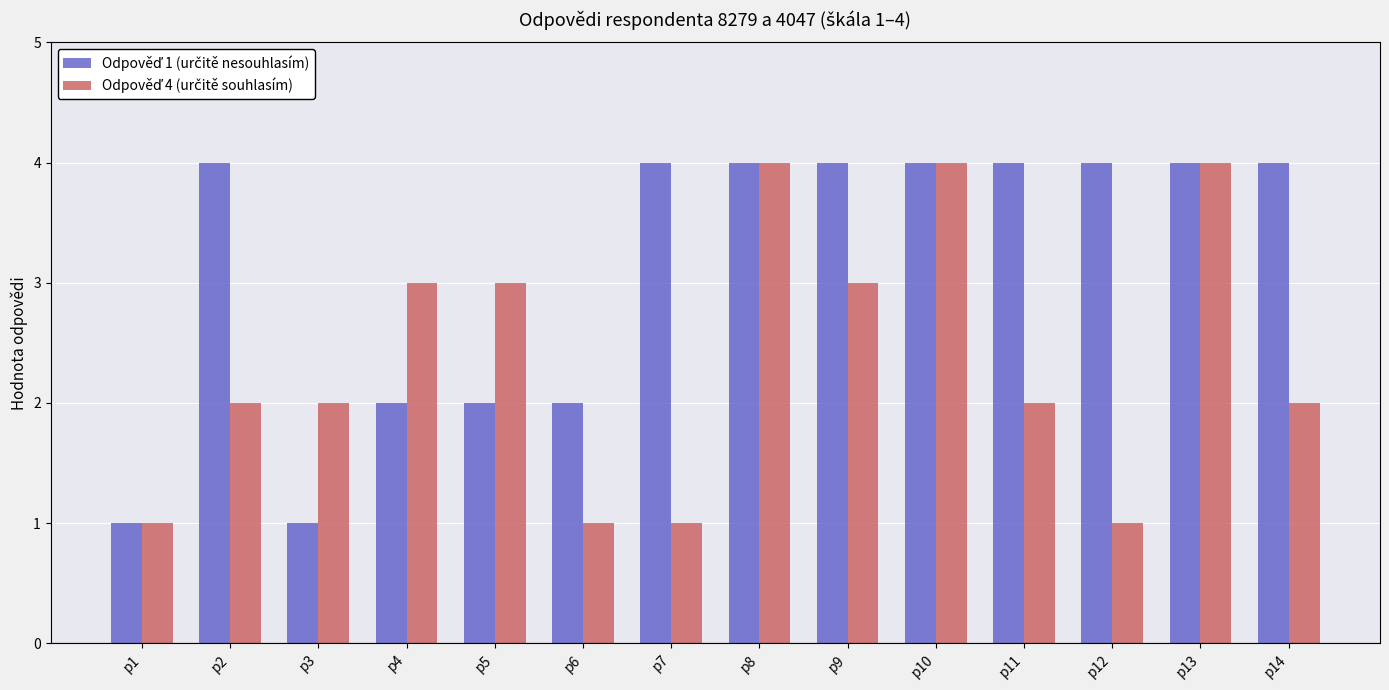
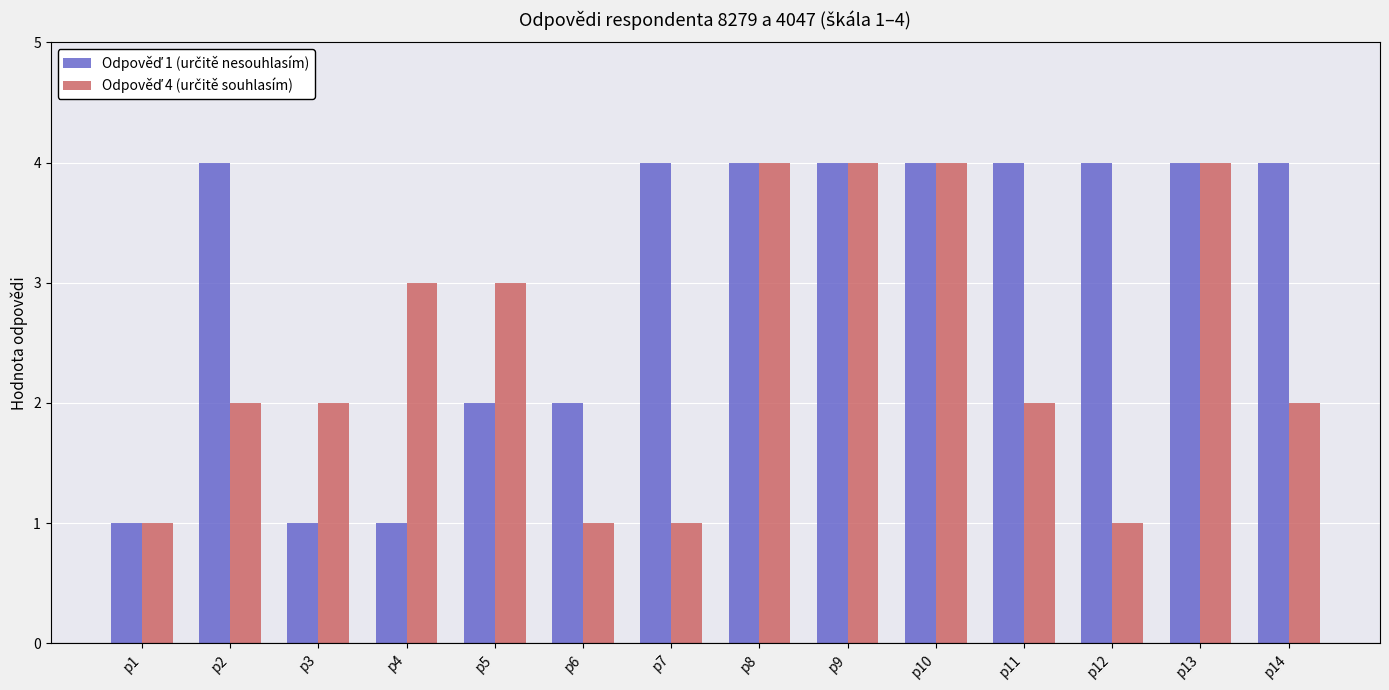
Odpověď 1 (určitě nesouhlasím), p4: 2 -> 1
Odpověď 4 (určitě souhlasím), p9: 3 -> 4
